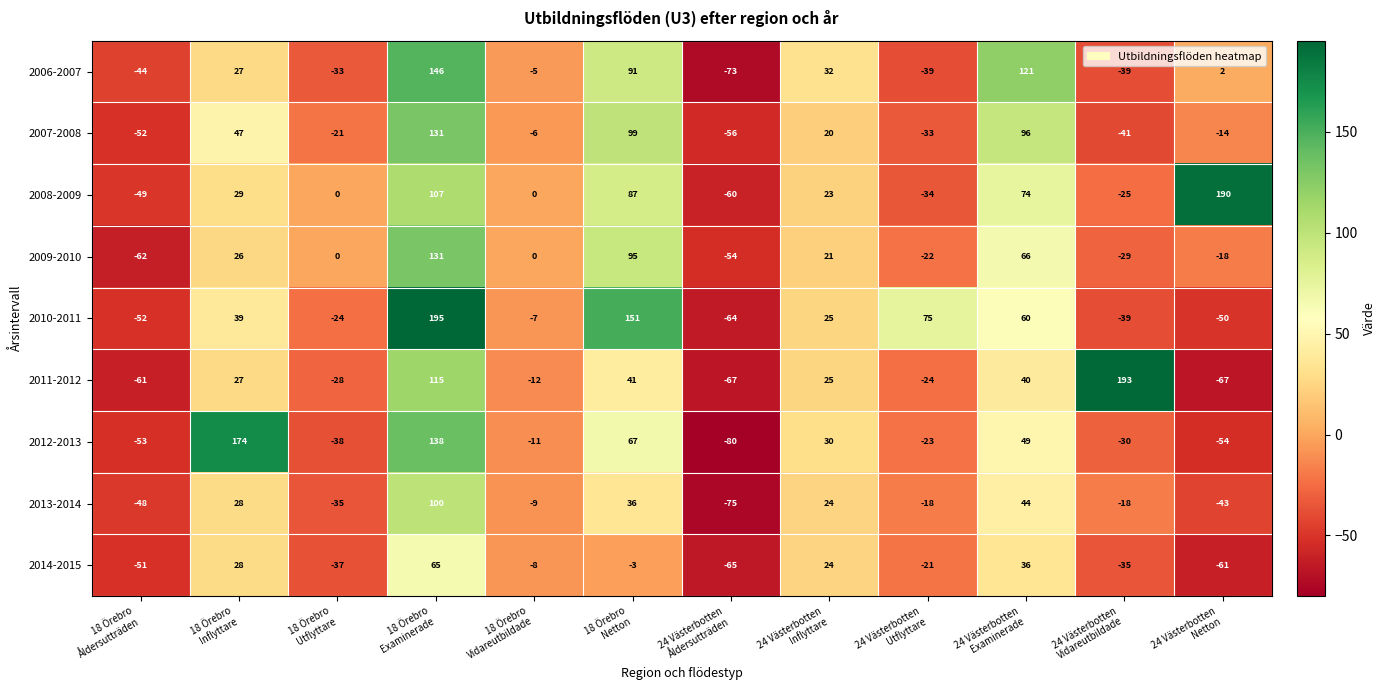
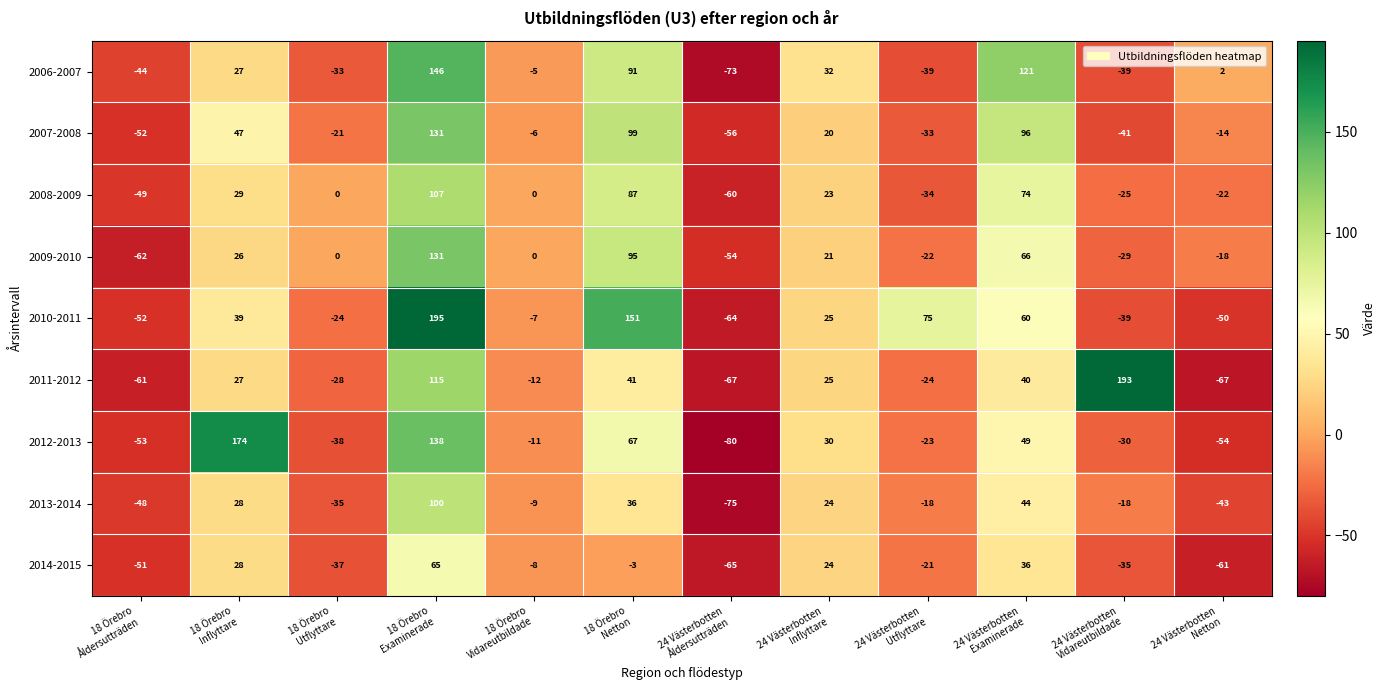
2008-2009, 24 Västerbotten Netton: 190 -> -22
